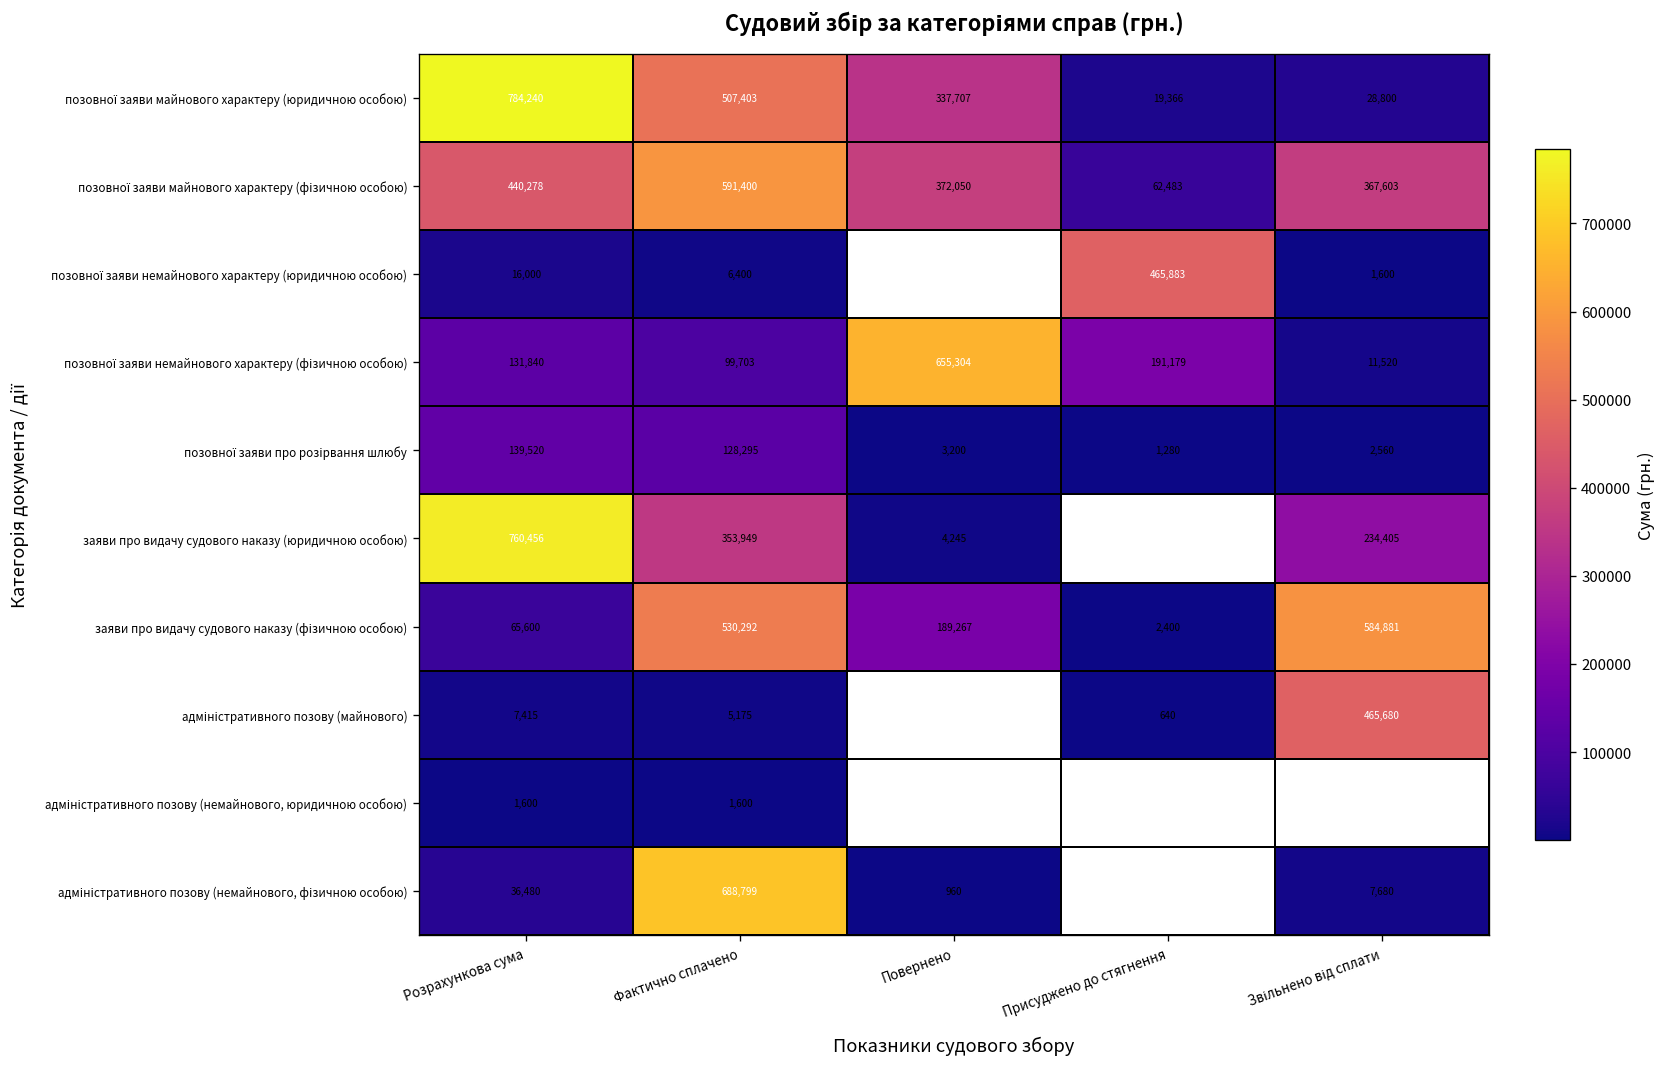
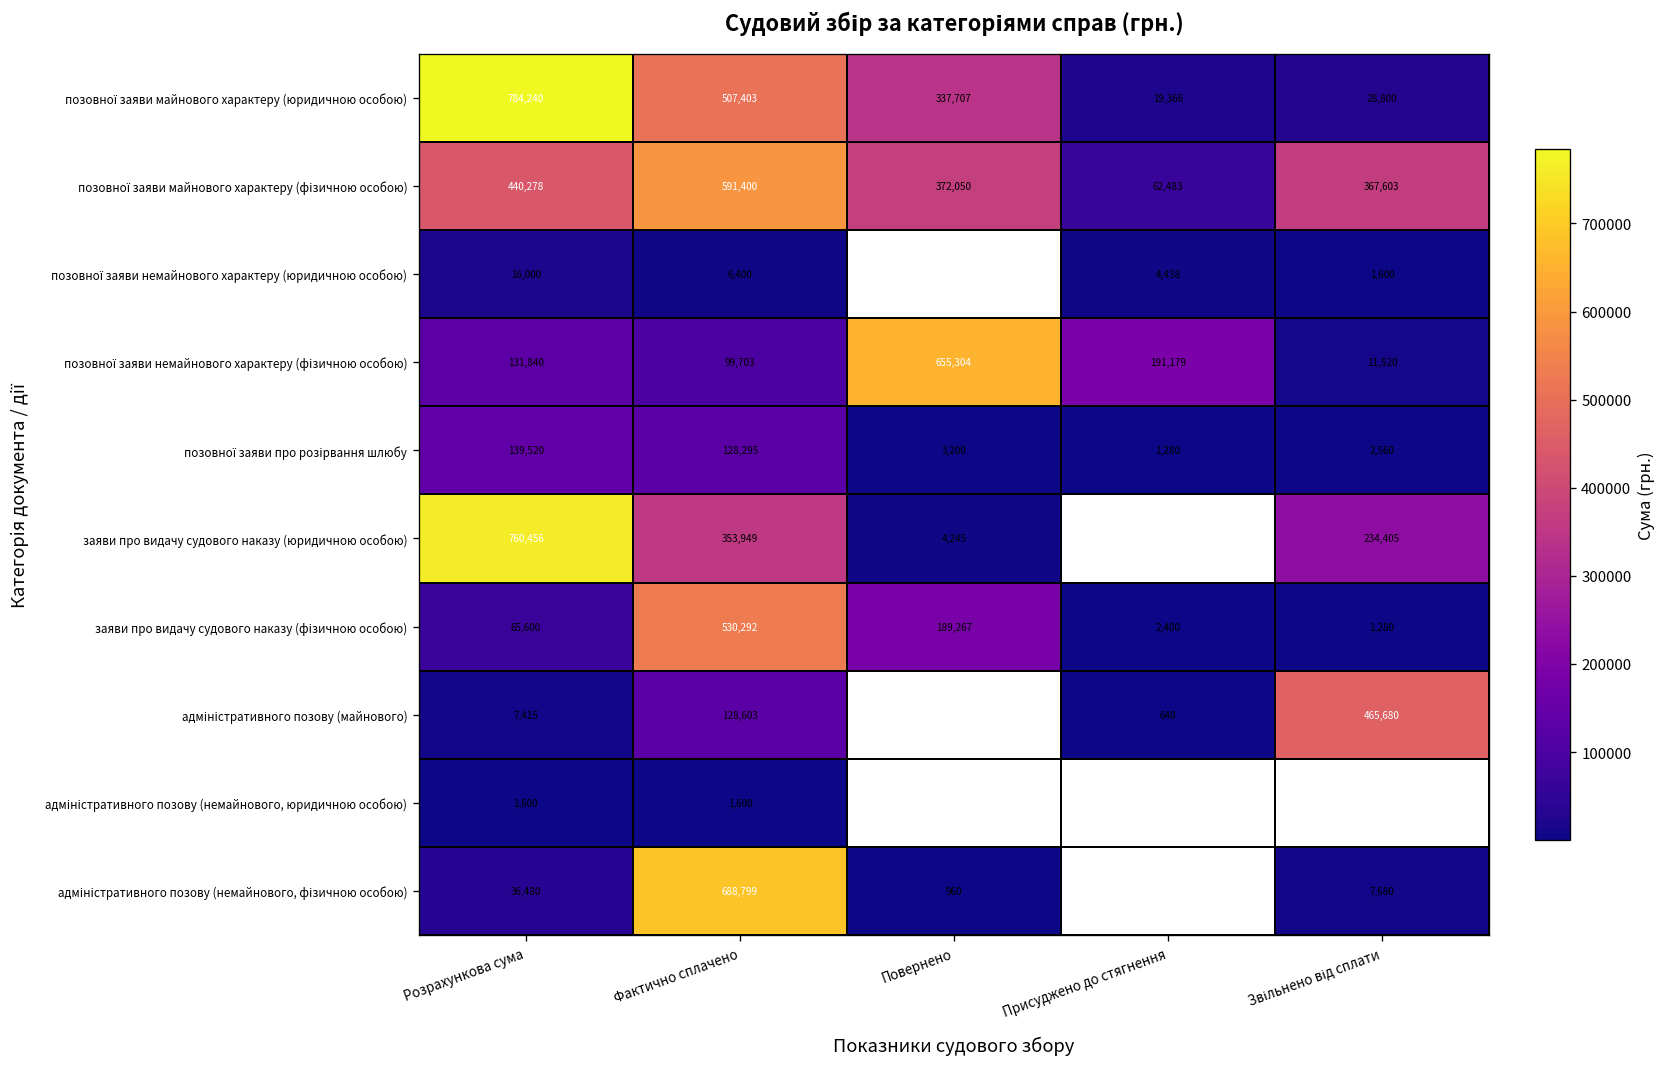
позовної заяви немайнового характеру (юридичною особою), Присуджено до стягнення: 465,883 -> 4,438
заяви про видачу судового наказу (фізичною особою), Звільнено від сплати: 584,881 -> 1,280
адміністративного позову (майнового), Фактично сплачено: 5,175 -> 128,603
